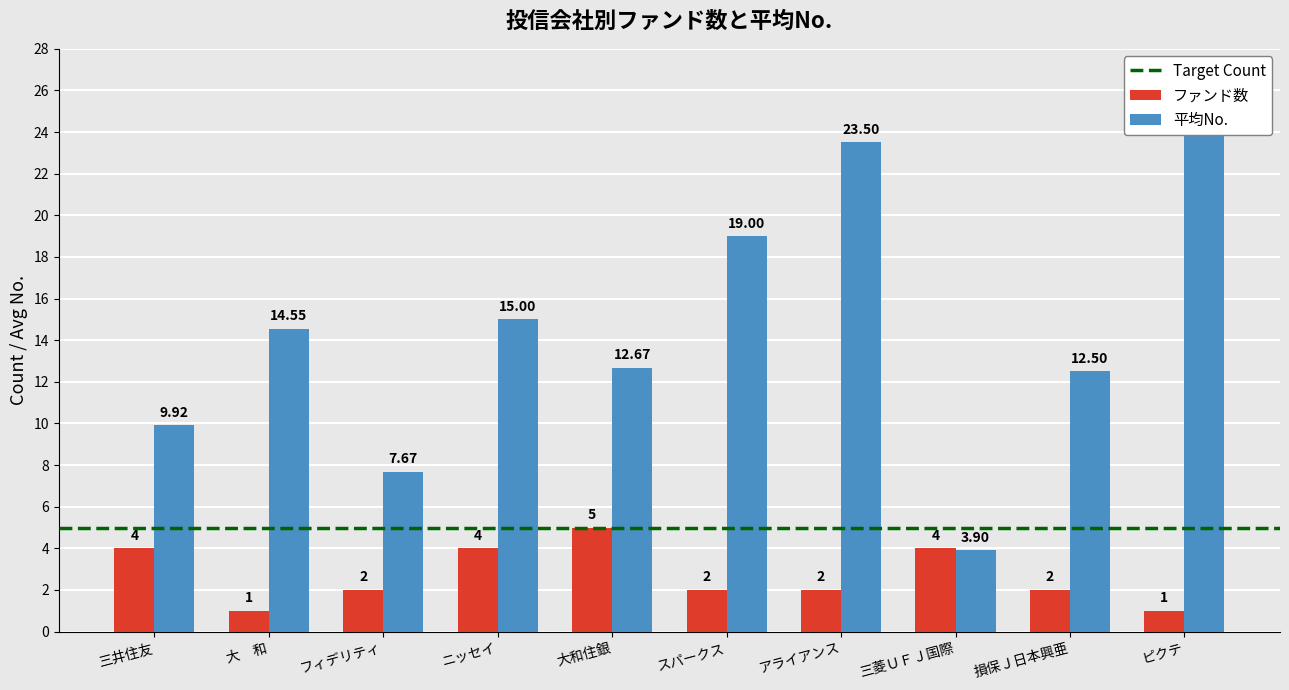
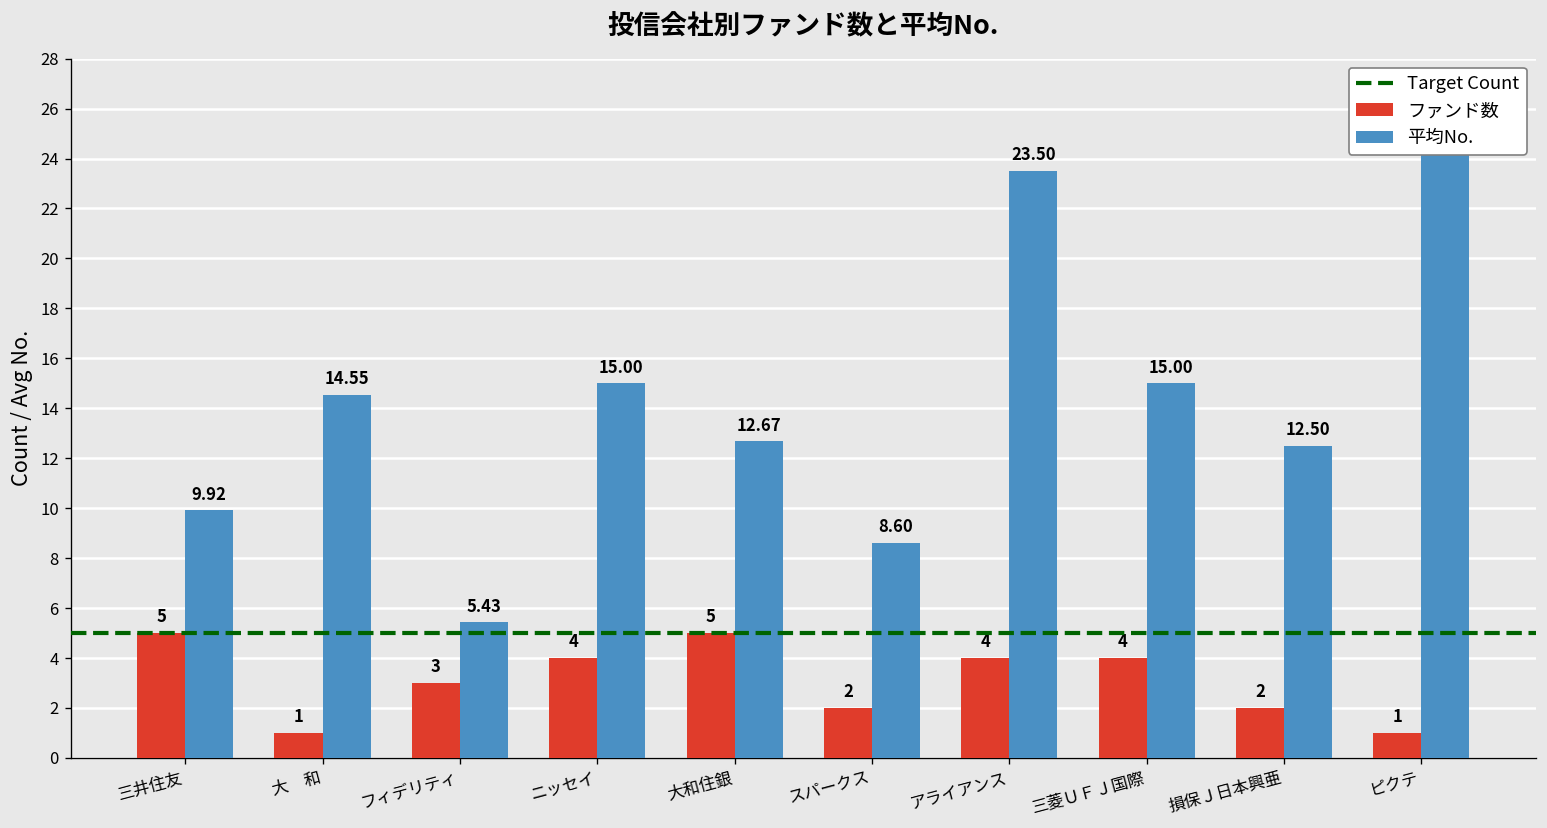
ファンド数, 三井住友: 4 -> 5
ファンド数, フィデリティ: 2 -> 3
平均No., フィデリティ: 7.67 -> 5.43
平均No., スパークス: 19.00 -> 8.60
ファンド数, アライアンス: 2 -> 4
平均No., 三菱ＵＦＪ国際: 3.90 -> 15.00
